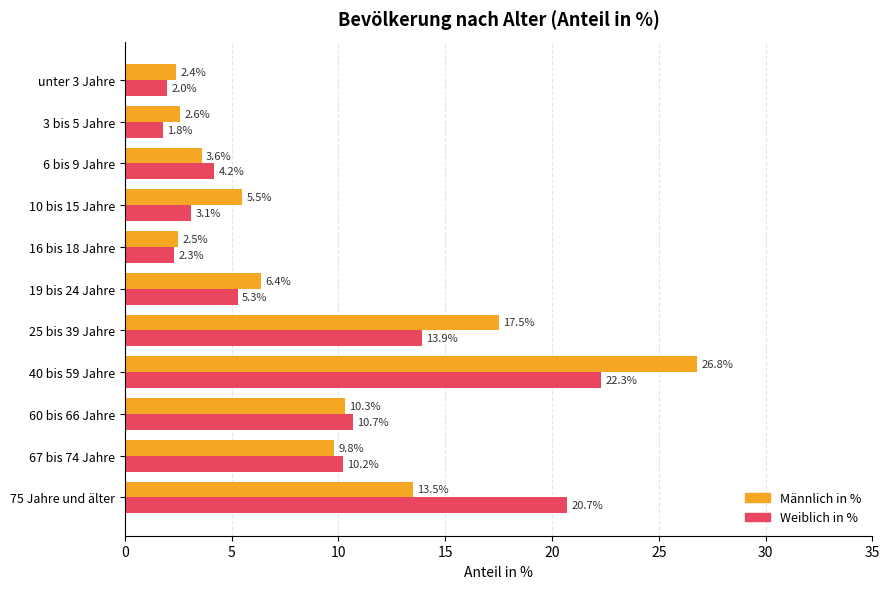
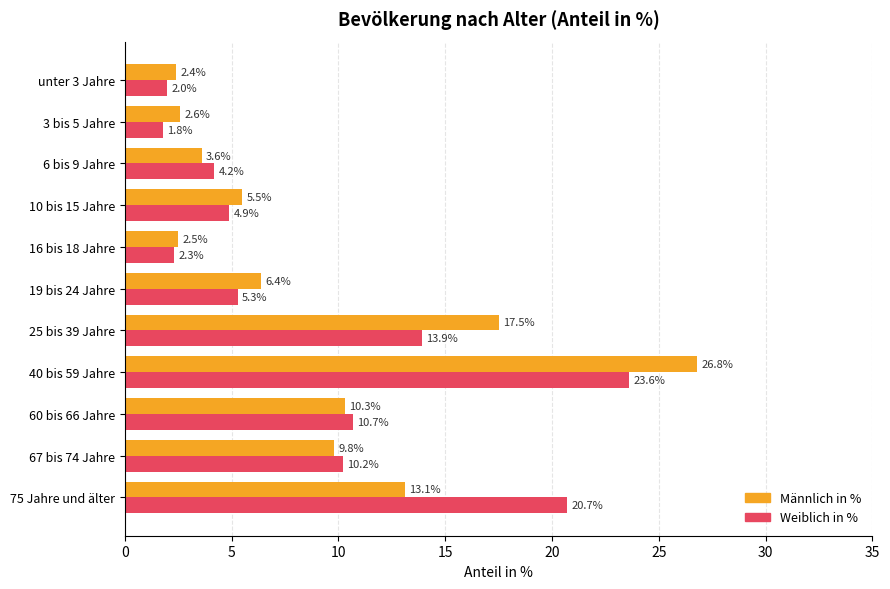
Weiblich in %, 10 bis 15 Jahre: 3.1% -> 4.9%
Weiblich in %, 40 bis 59 Jahre: 22.3% -> 23.6%
Männlich in %, 75 Jahre und älter: 13.5% -> 13.1%
